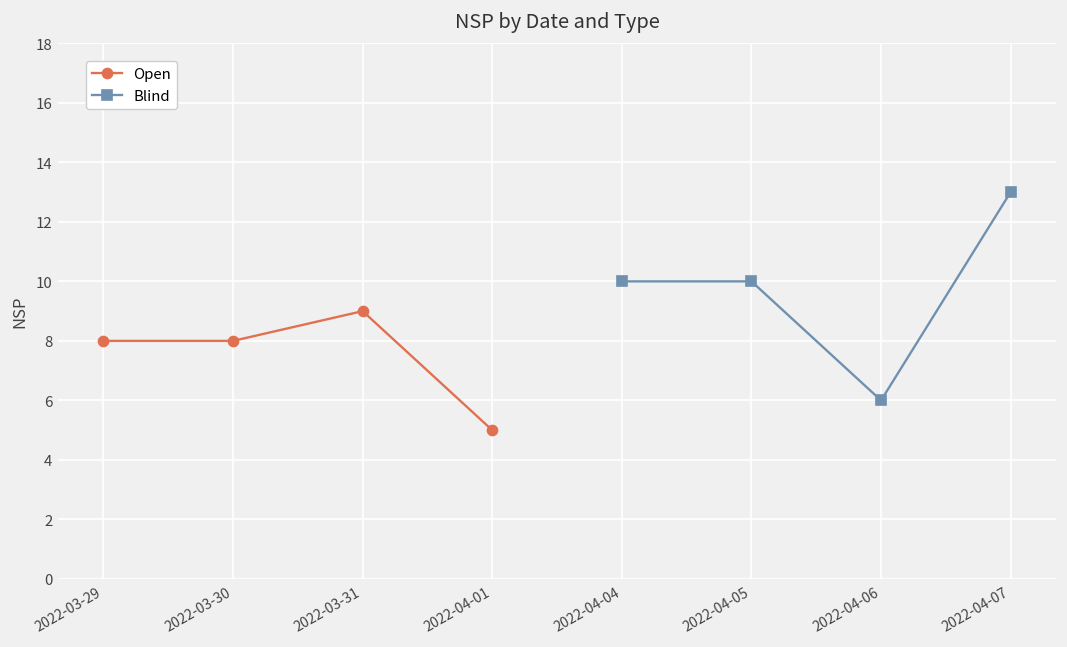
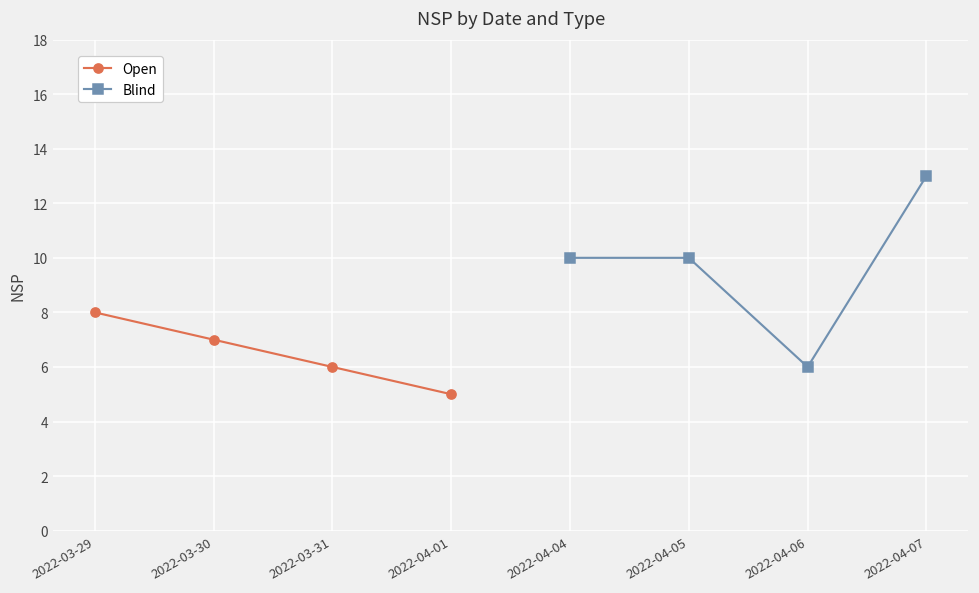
Open, 2022-03-30: 8 -> 7
Open, 2022-03-31: 9 -> 6
